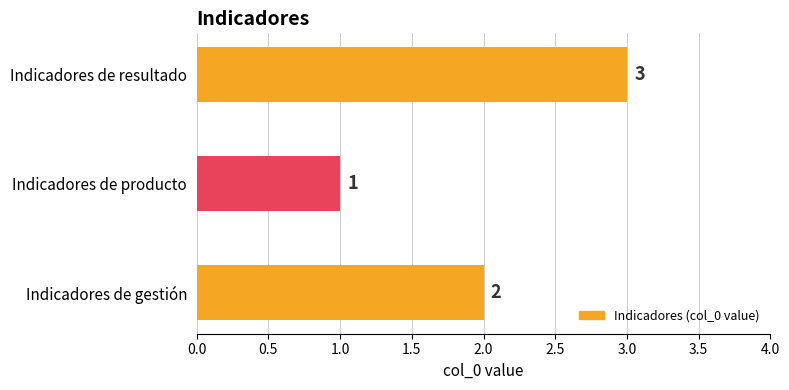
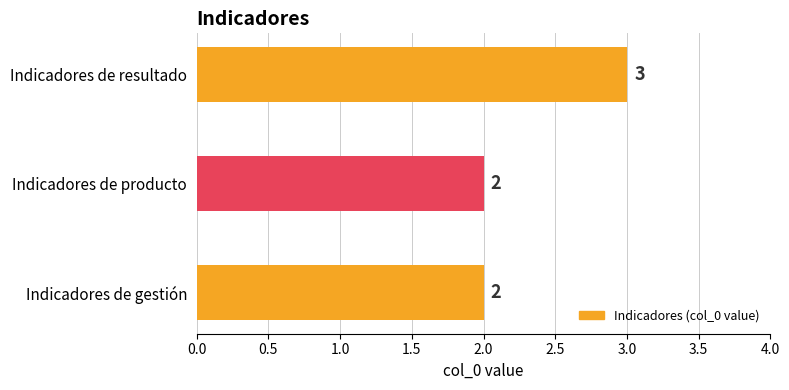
Indicadores de producto: 1 -> 2
